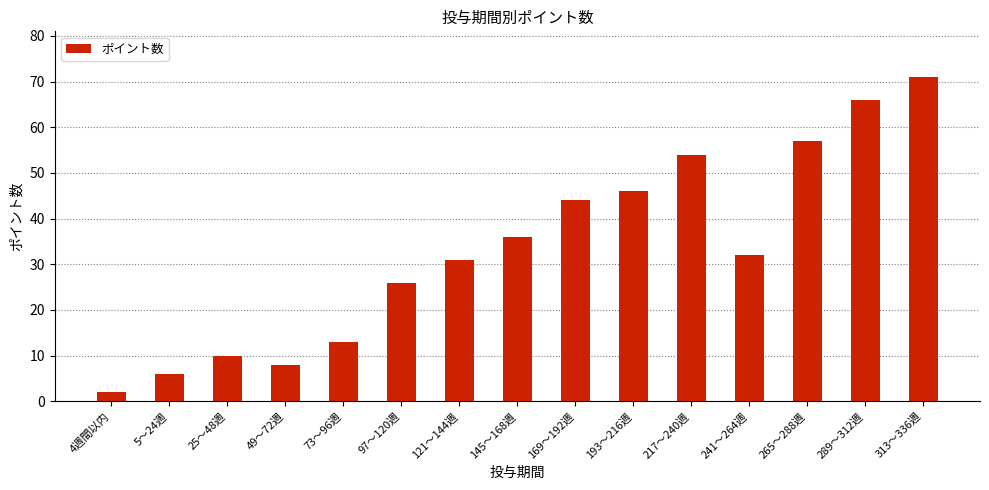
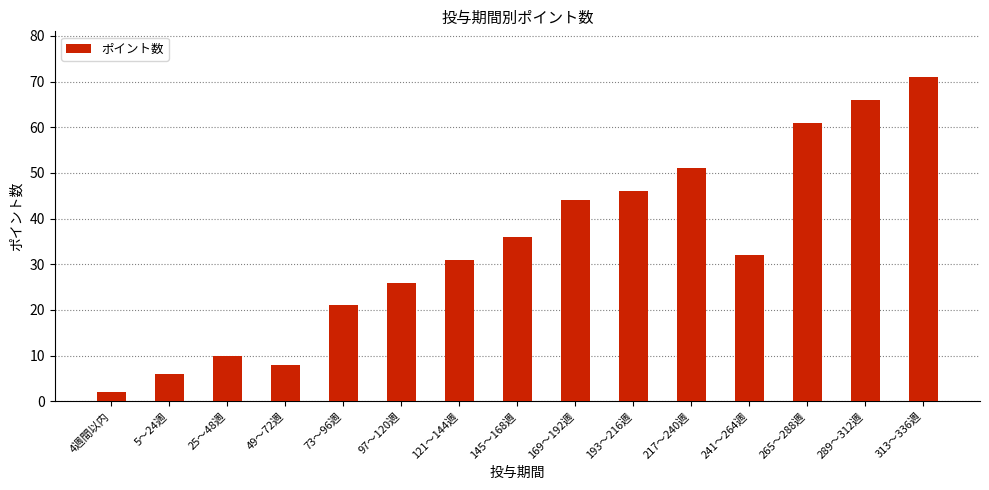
73～96週: 13 -> 21
217～240週: 54 -> 51
265～288週: 57 -> 61
